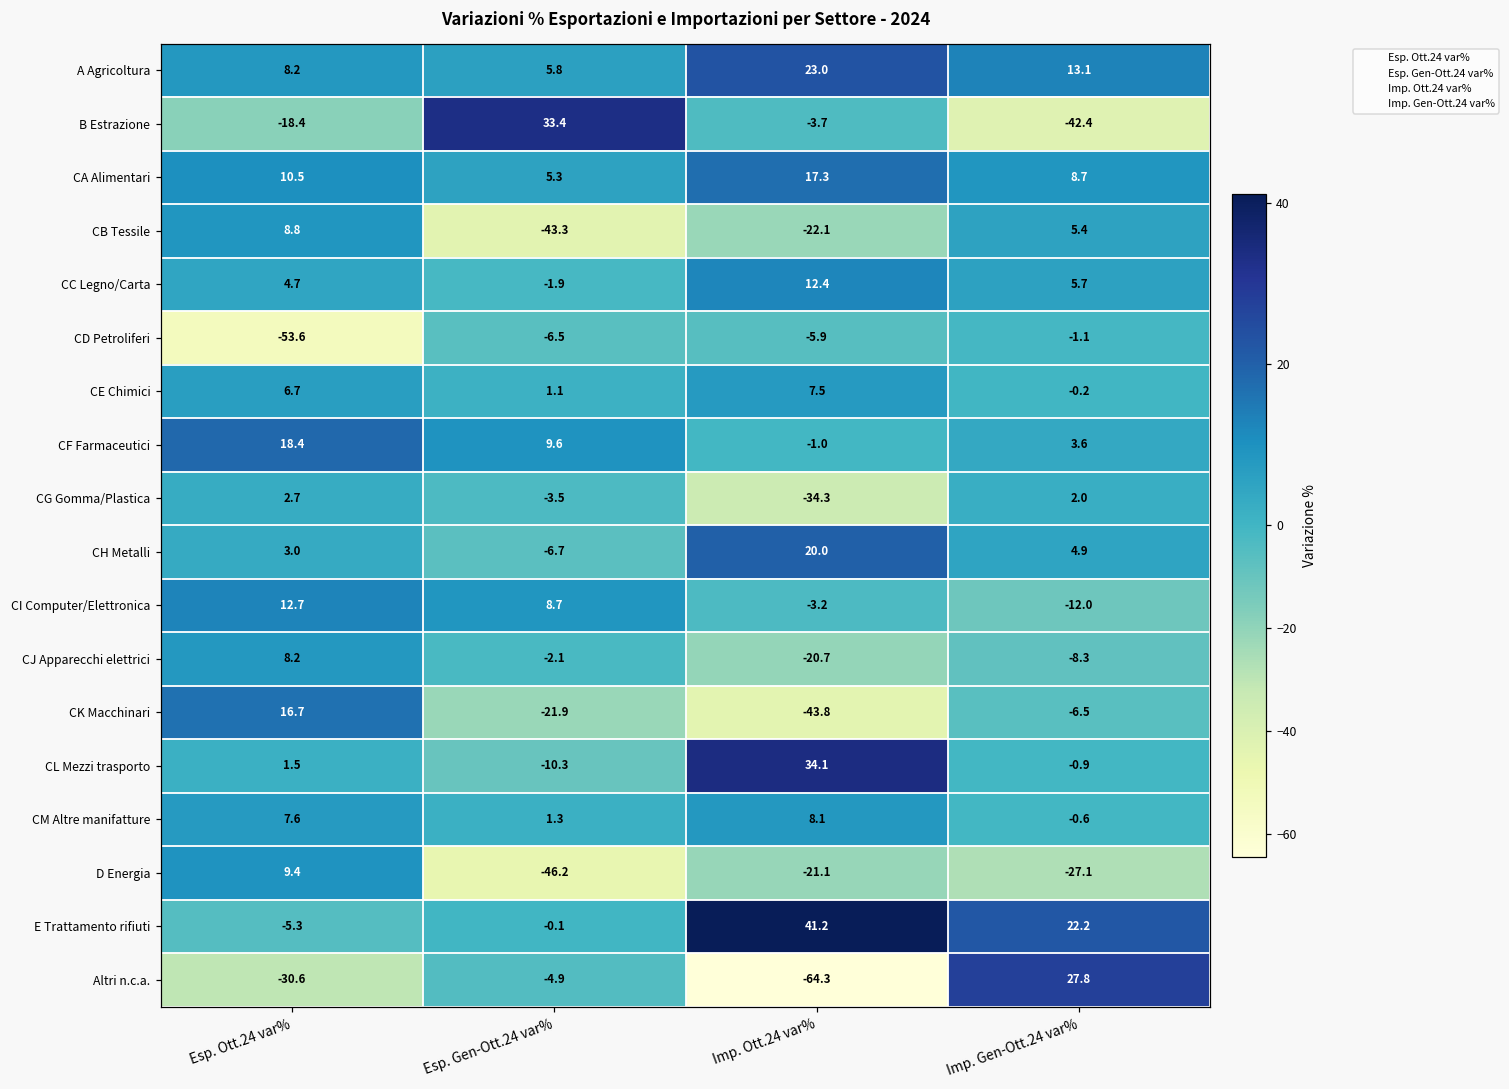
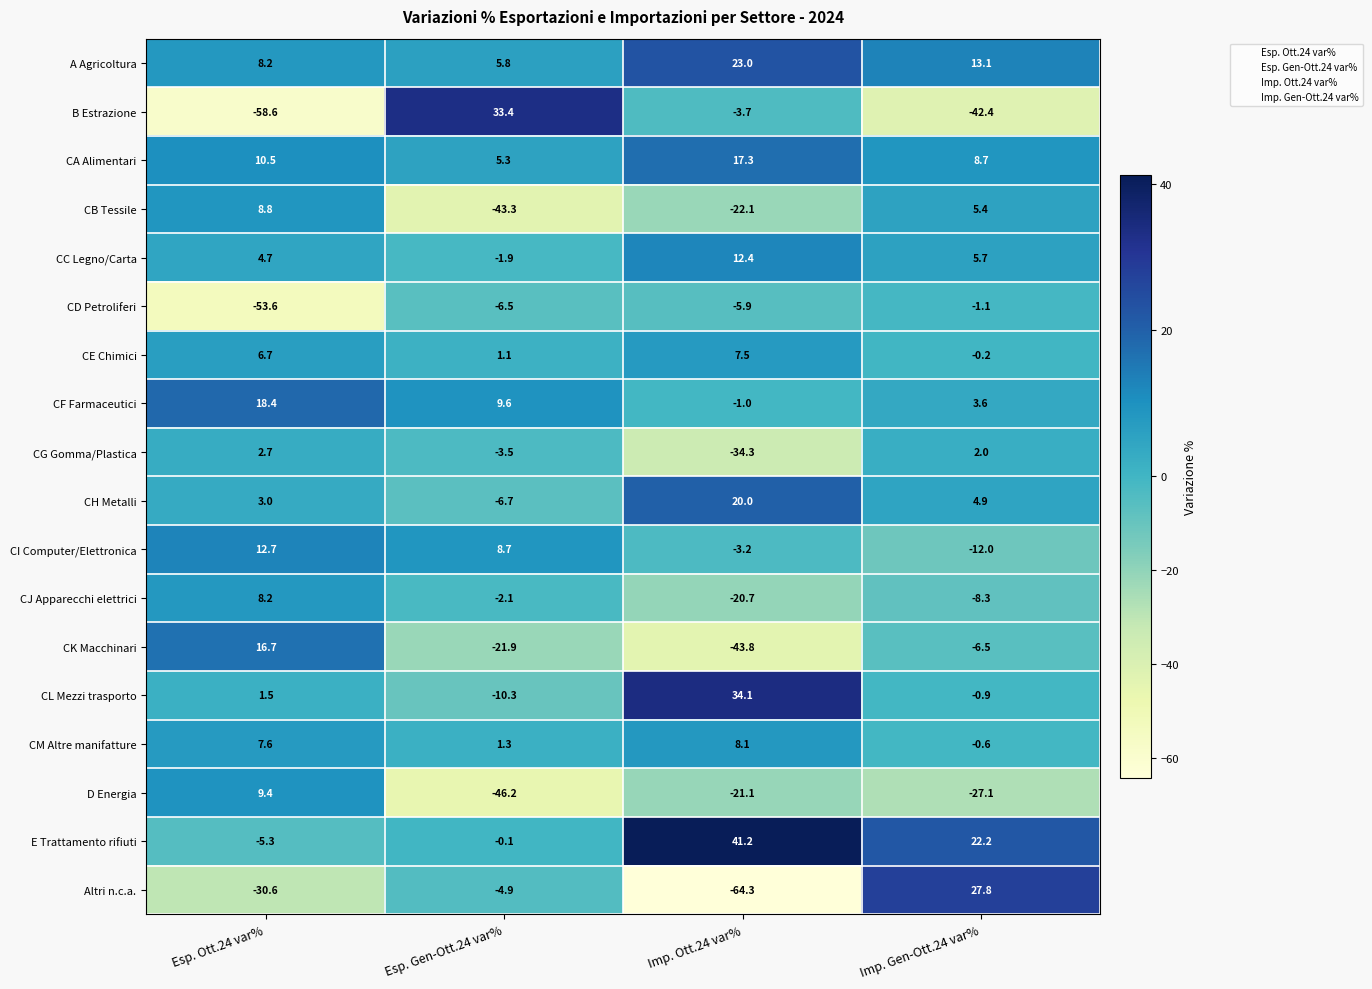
B Estrazione, Esp. Ott.24 var%: -18.4 -> -58.6
